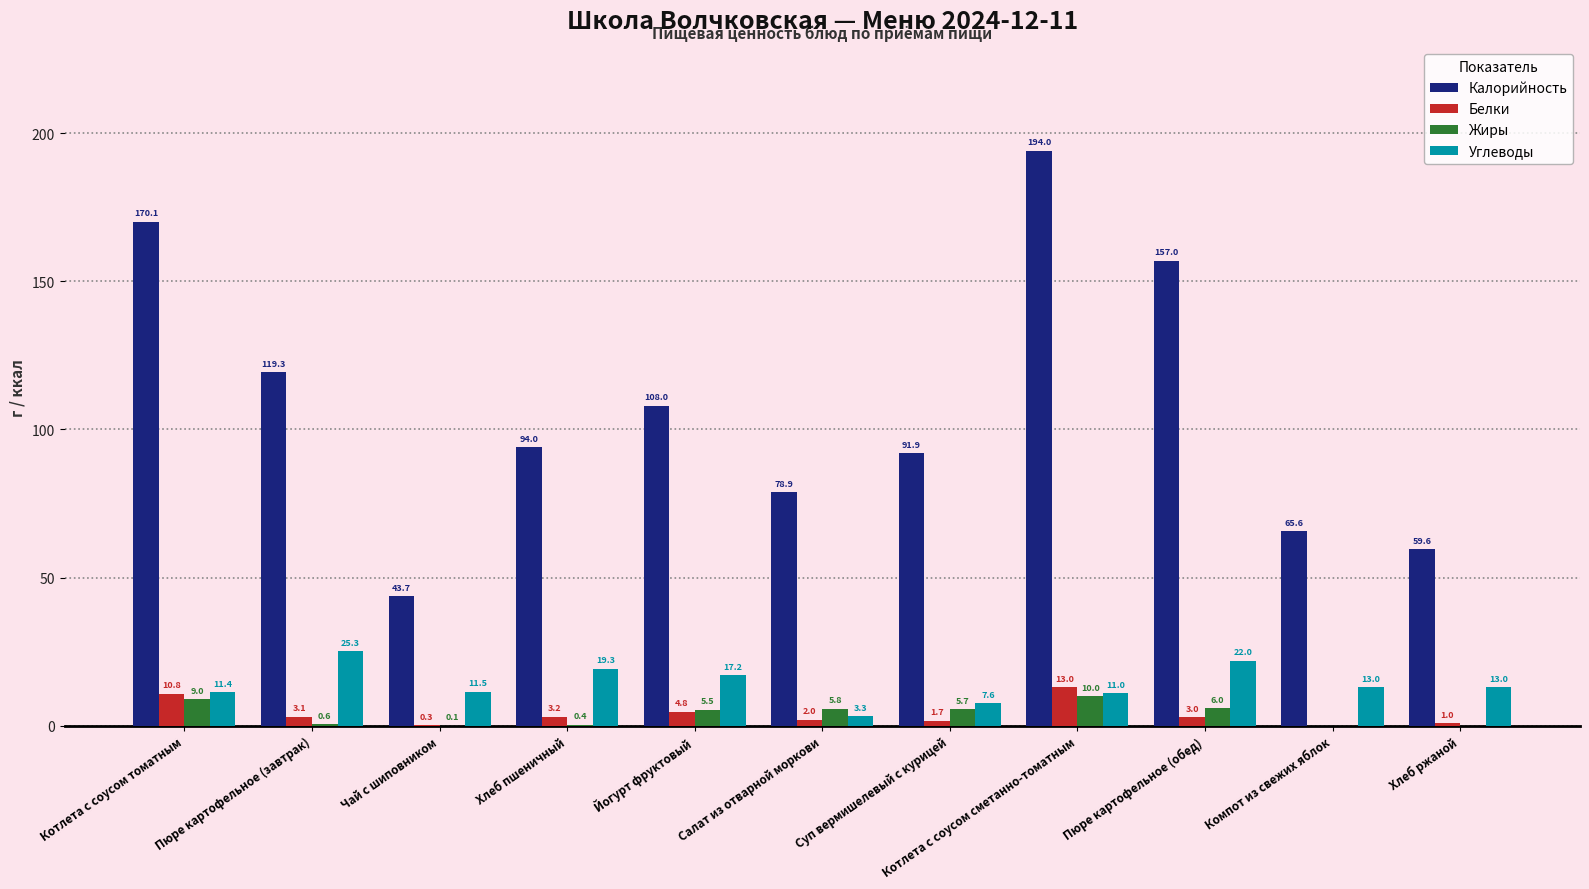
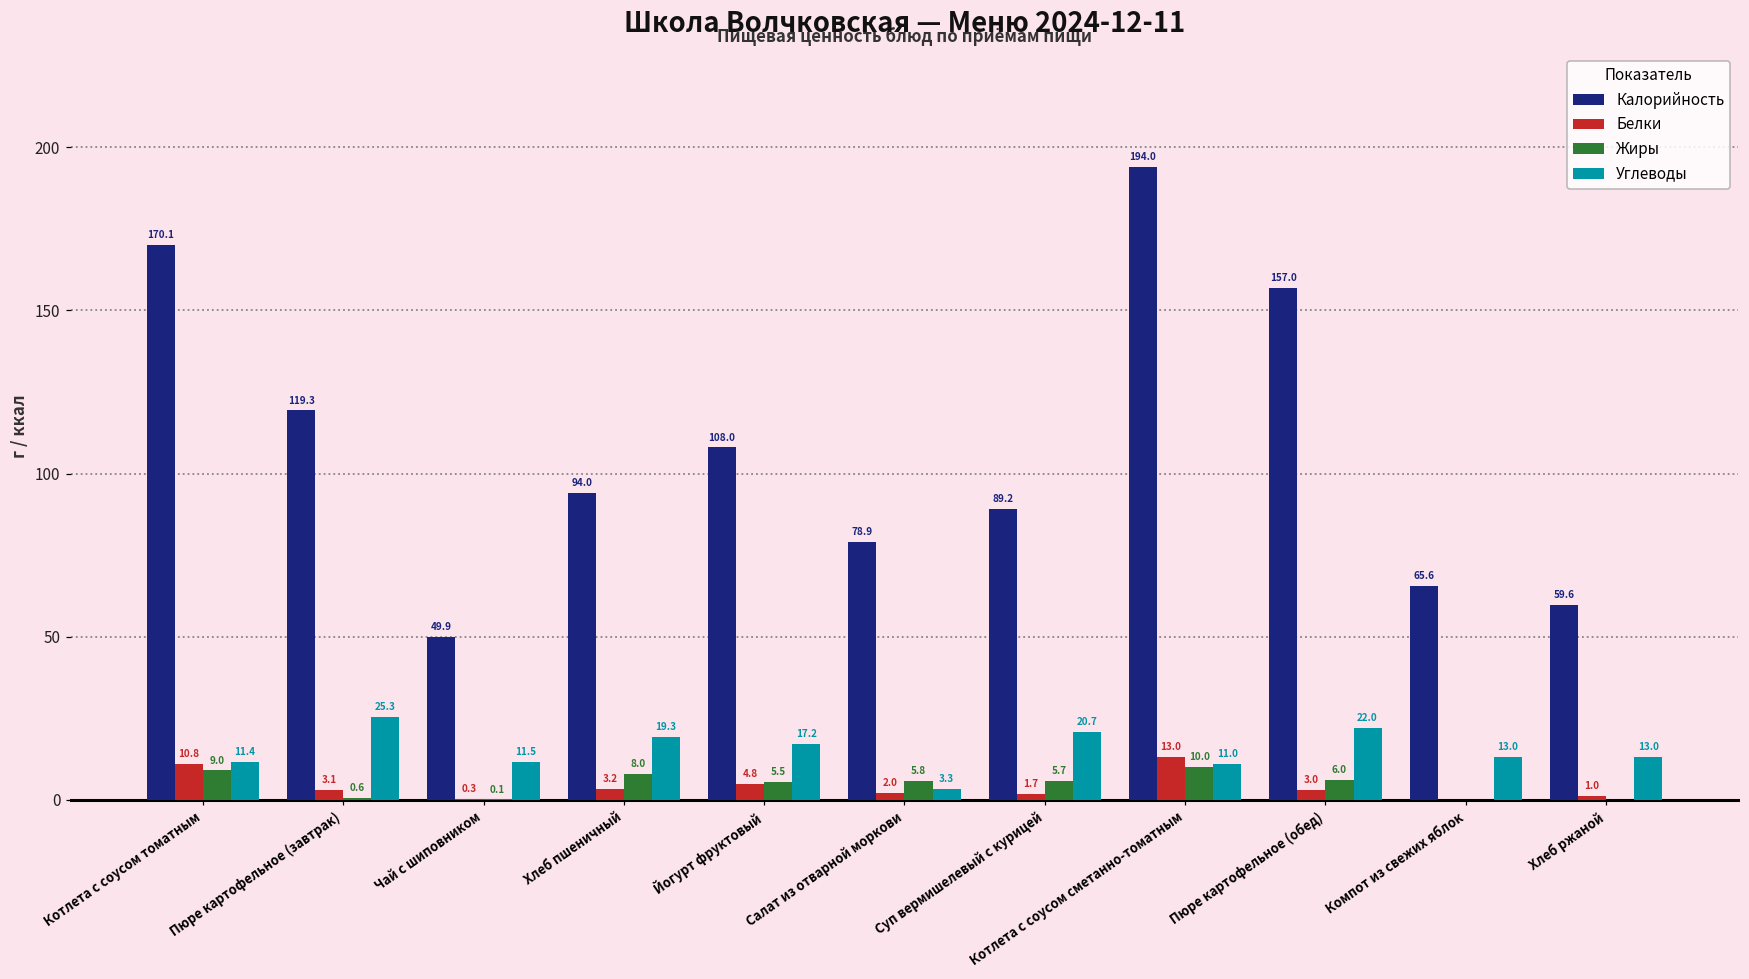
Калорийность, Чай с шиповником: 43.7 -> 49.9
Жиры, Хлеб пшеничный: 0.4 -> 8.0
Калорийность, Суп вермишелевый с курицей: 91.9 -> 89.2
Углеводы, Суп вермишелевый с курицей: 7.6 -> 20.7
